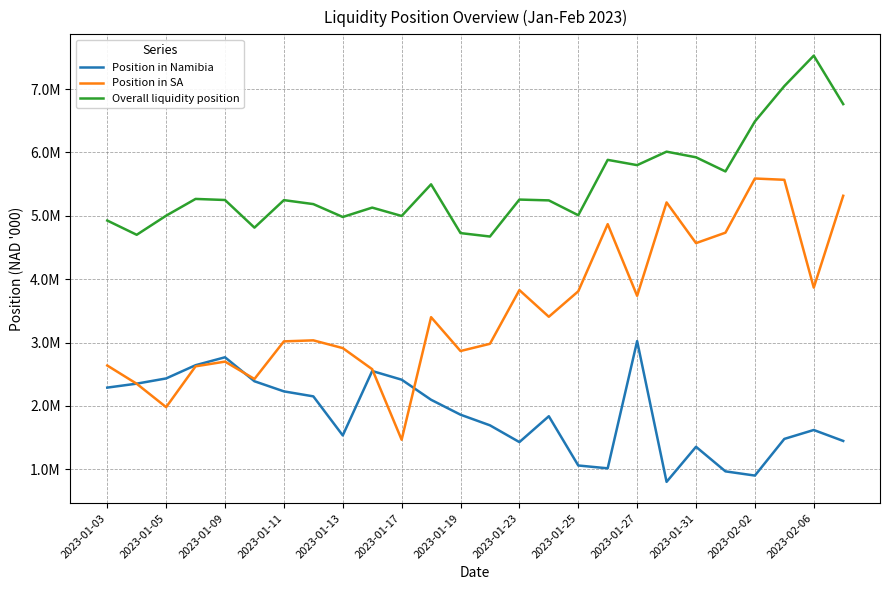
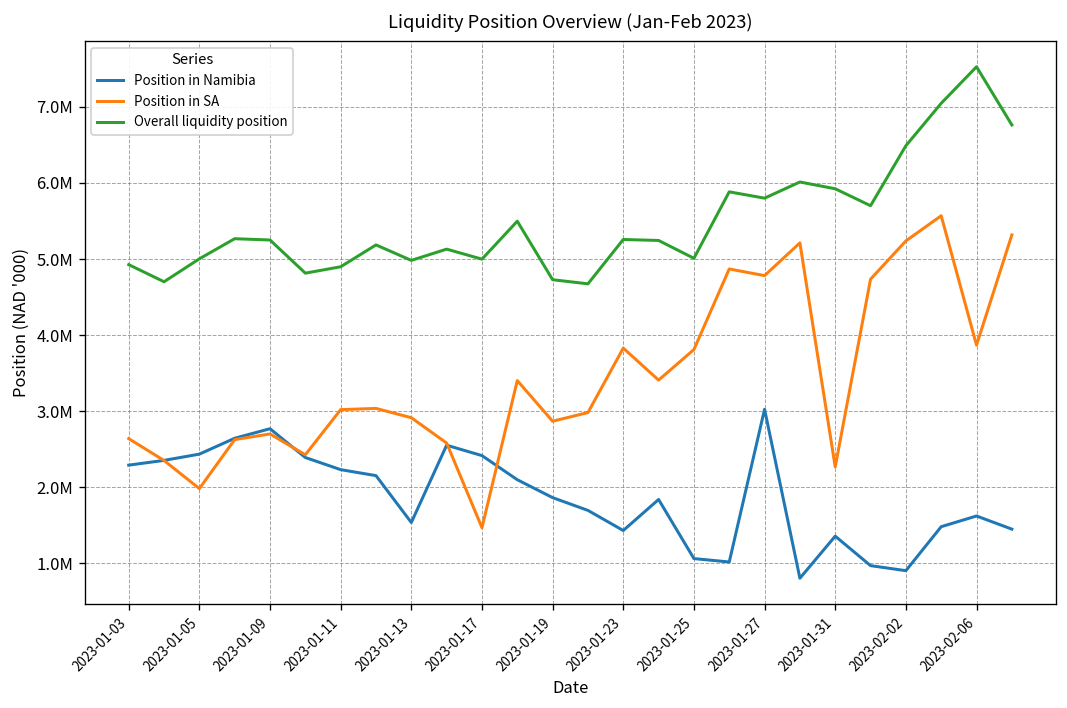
Overall liquidity position, 2023-01-11: 5200000 -> 4900000
Position in SA, 2023-01-27: 3700000 -> 4800000
Position in SA, 2023-01-31: 4600000 -> 2300000
Position in SA, 2023-02-02: 5600000 -> 5200000
